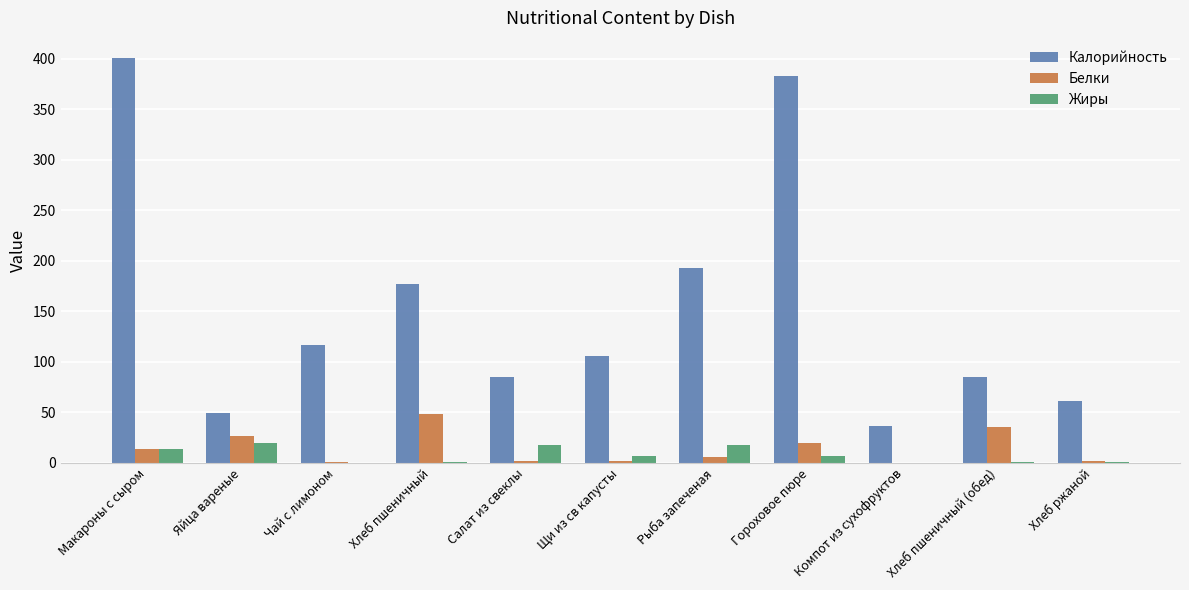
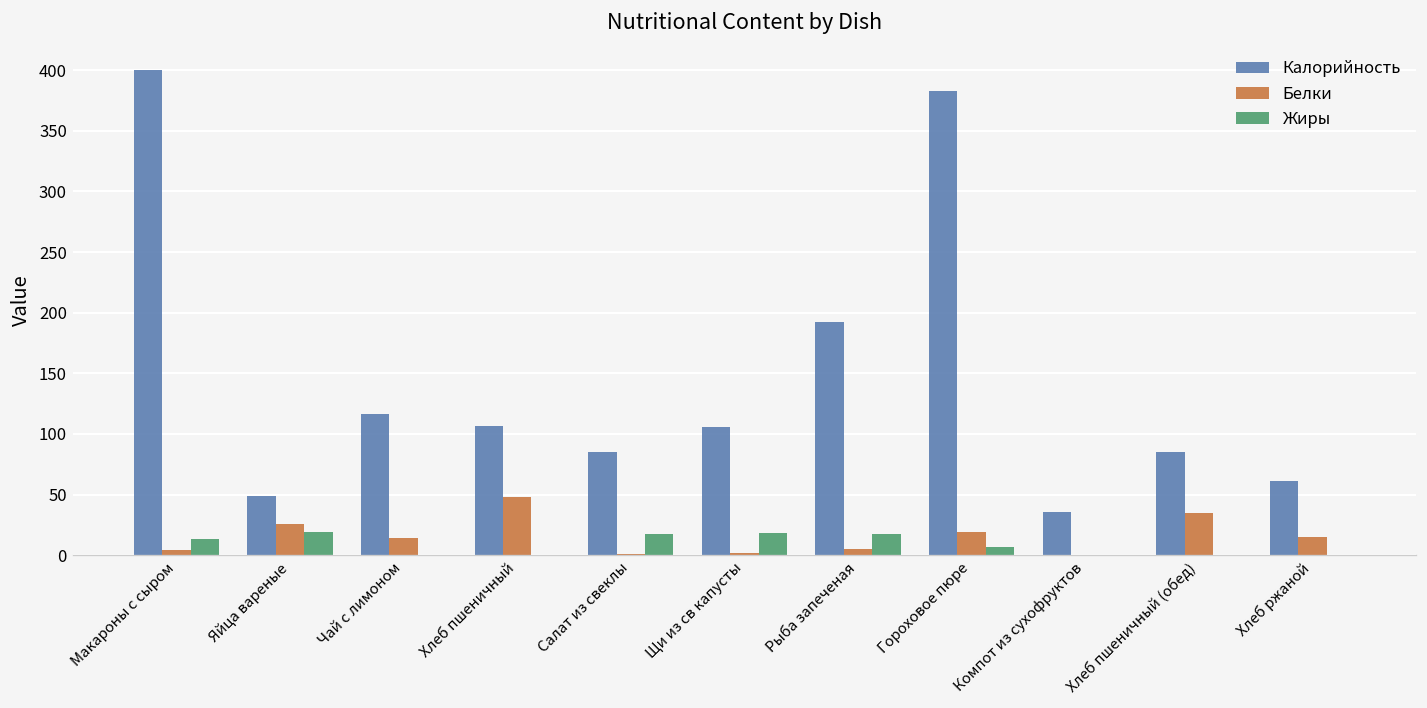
Белки, Макароны с сыром: 14 -> 4
Белки, Чай с лимоном: 0 -> 14
Калорийность, Хлеб пшеничный: 177 -> 107
Жиры, Щи из св капусты: 7 -> 18
Белки, Хлеб ржаной: 2 -> 15
